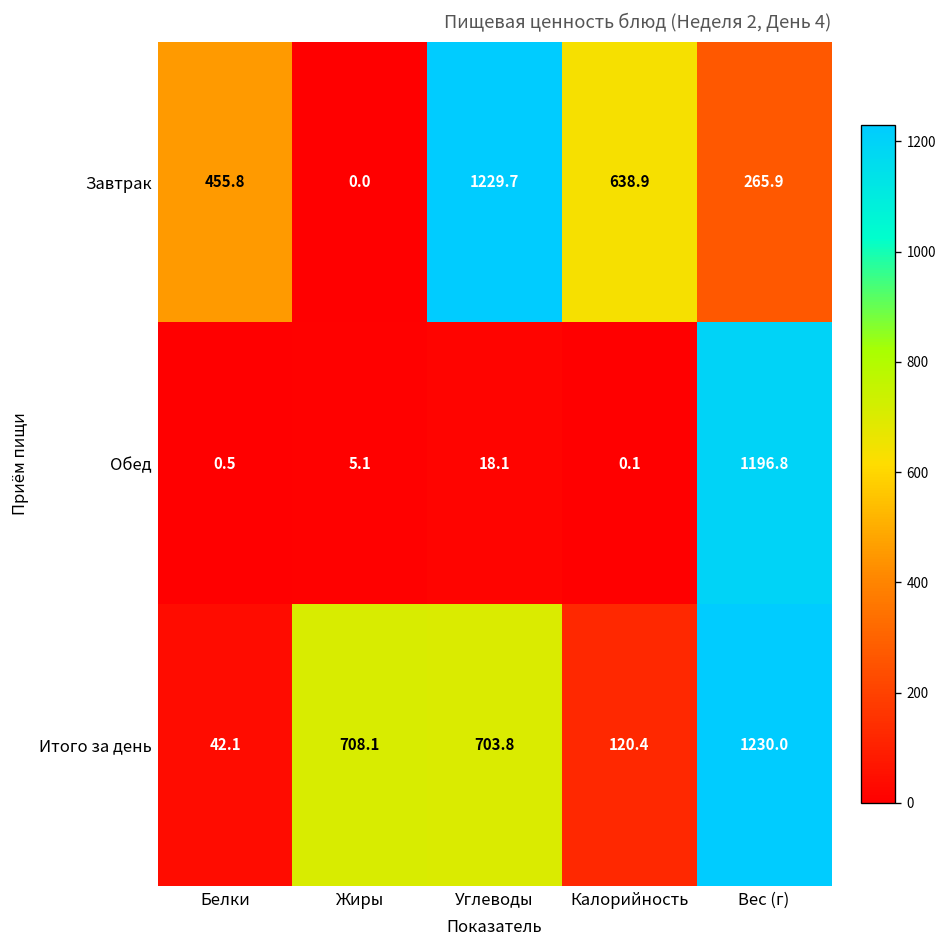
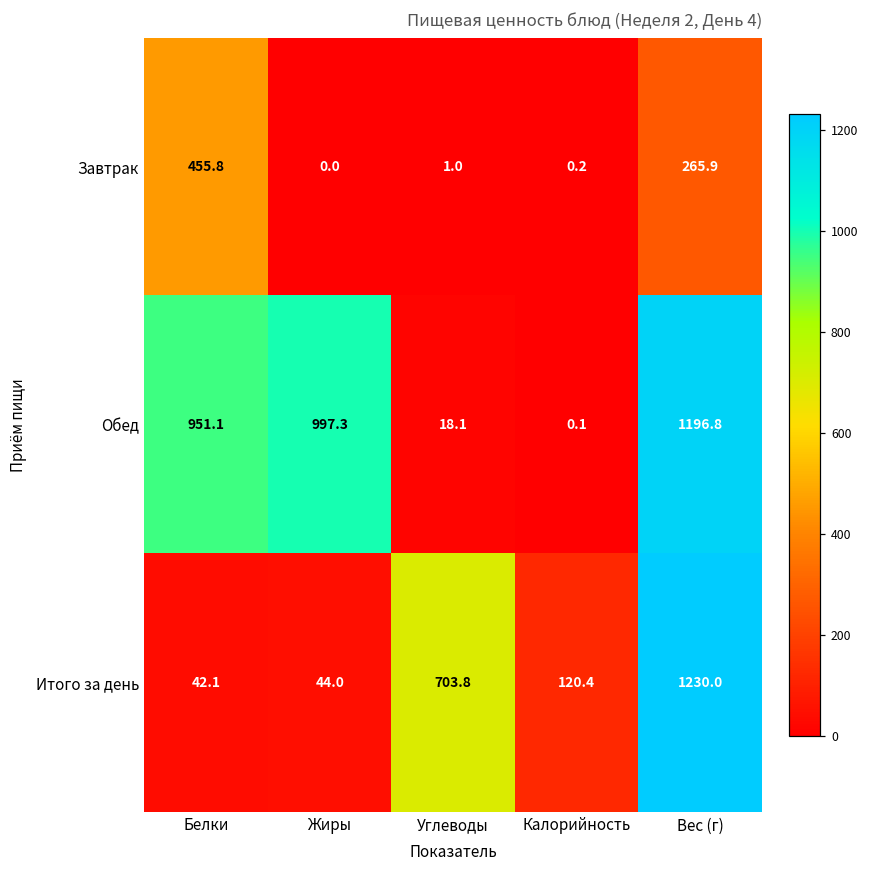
Завтрак, Углеводы: 1229.7 -> 1.0
Завтрак, Калорийность: 638.9 -> 0.2
Обед, Белки: 0.5 -> 951.1
Обед, Жиры: 5.1 -> 997.3
Итого за день, Жиры: 708.1 -> 44.0
